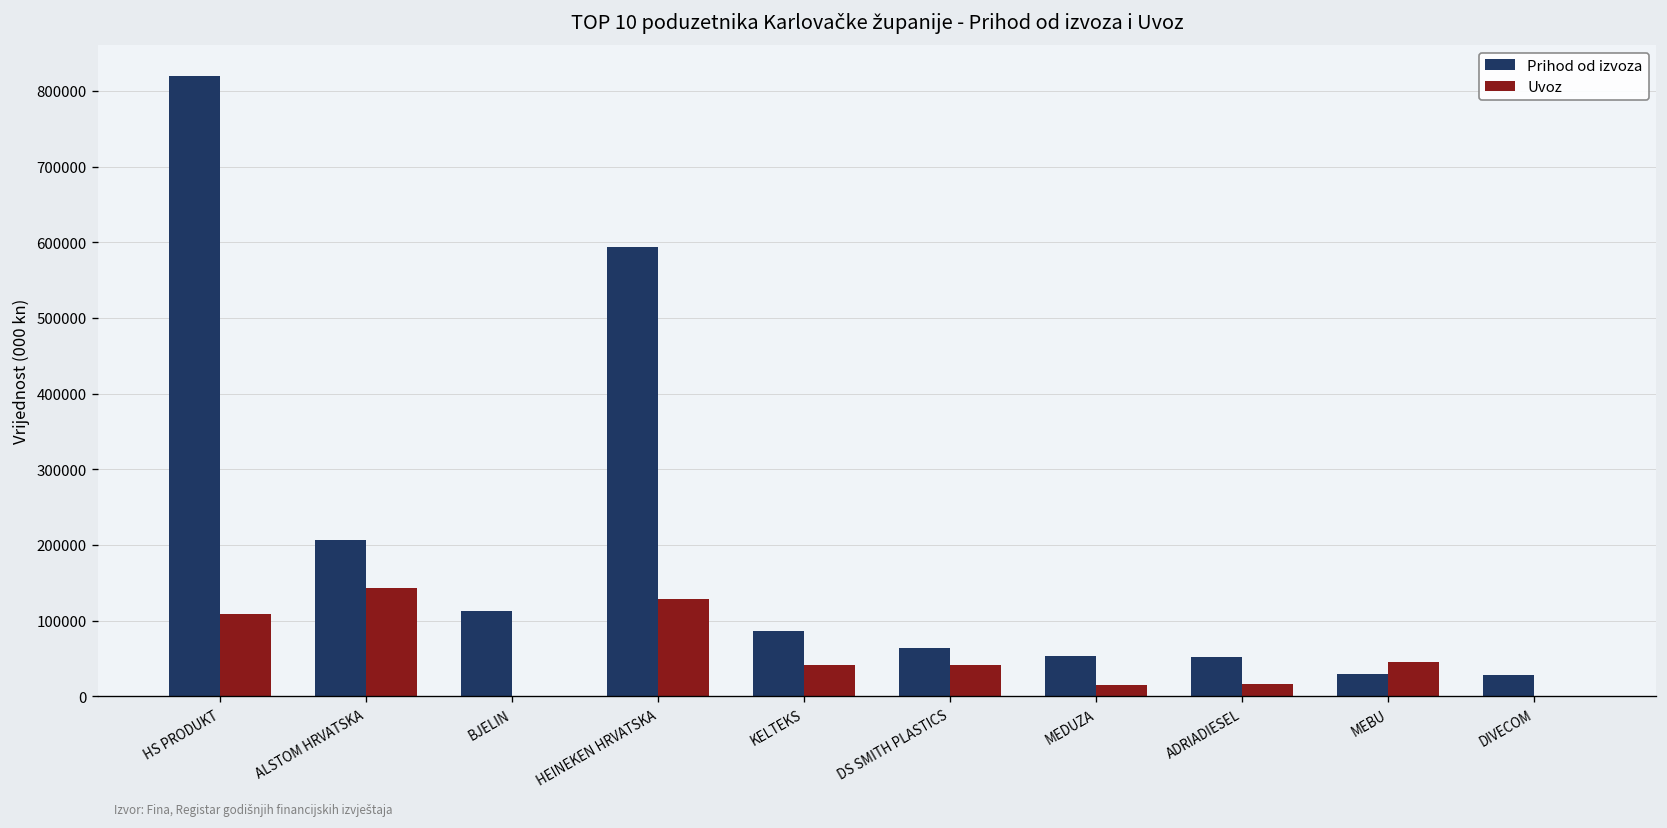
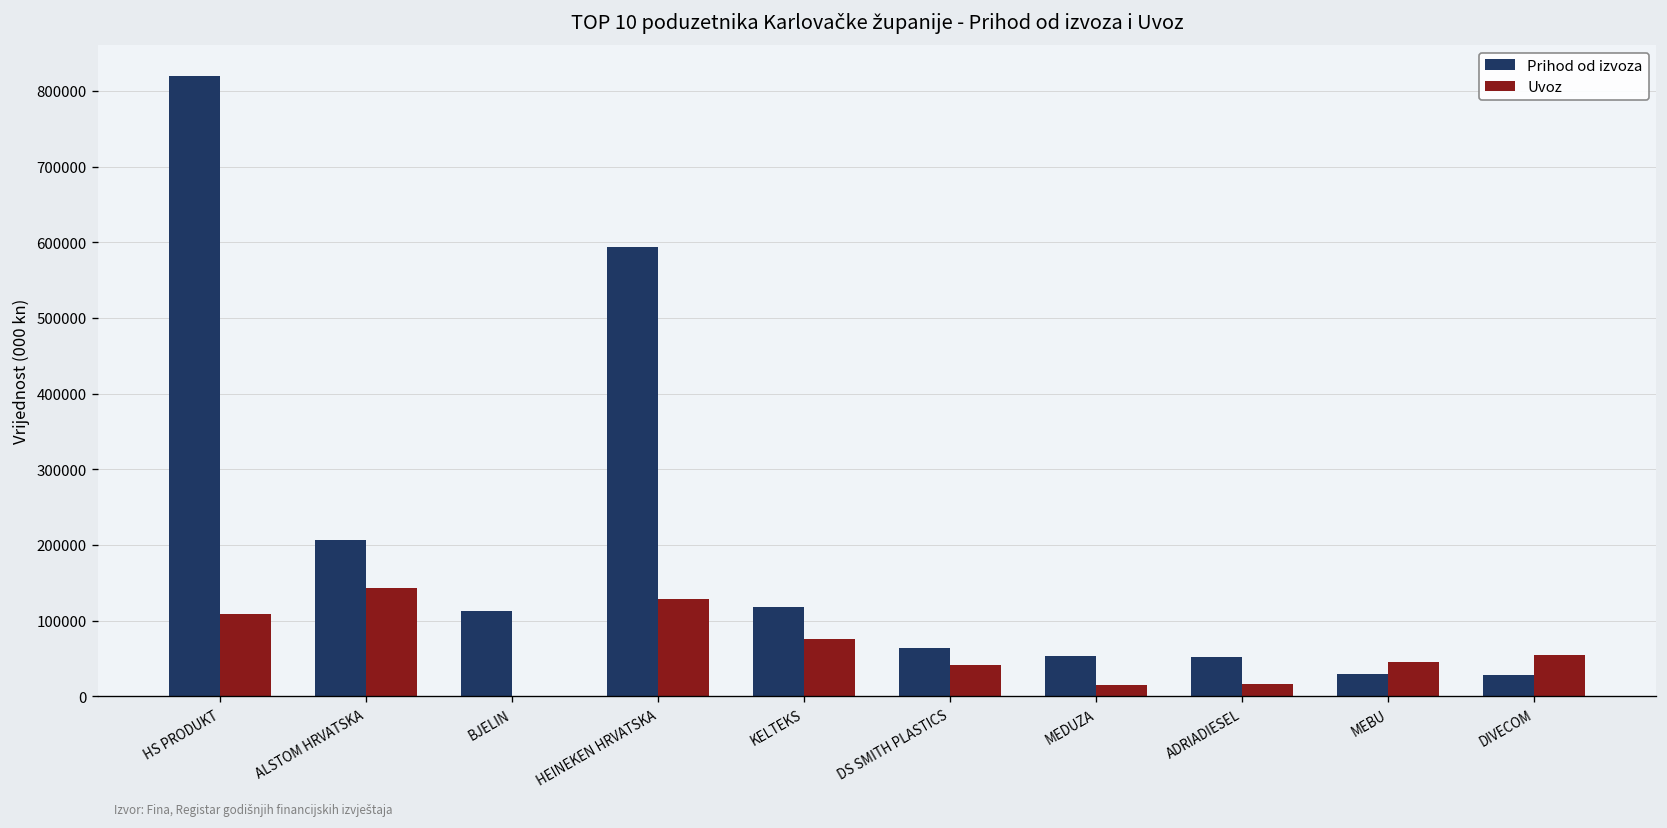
Prihod od izvoza, KELTEKS: 90000 -> 120000
Uvoz, KELTEKS: 40000 -> 80000
Uvoz, DIVECOM: 0 -> 50000
